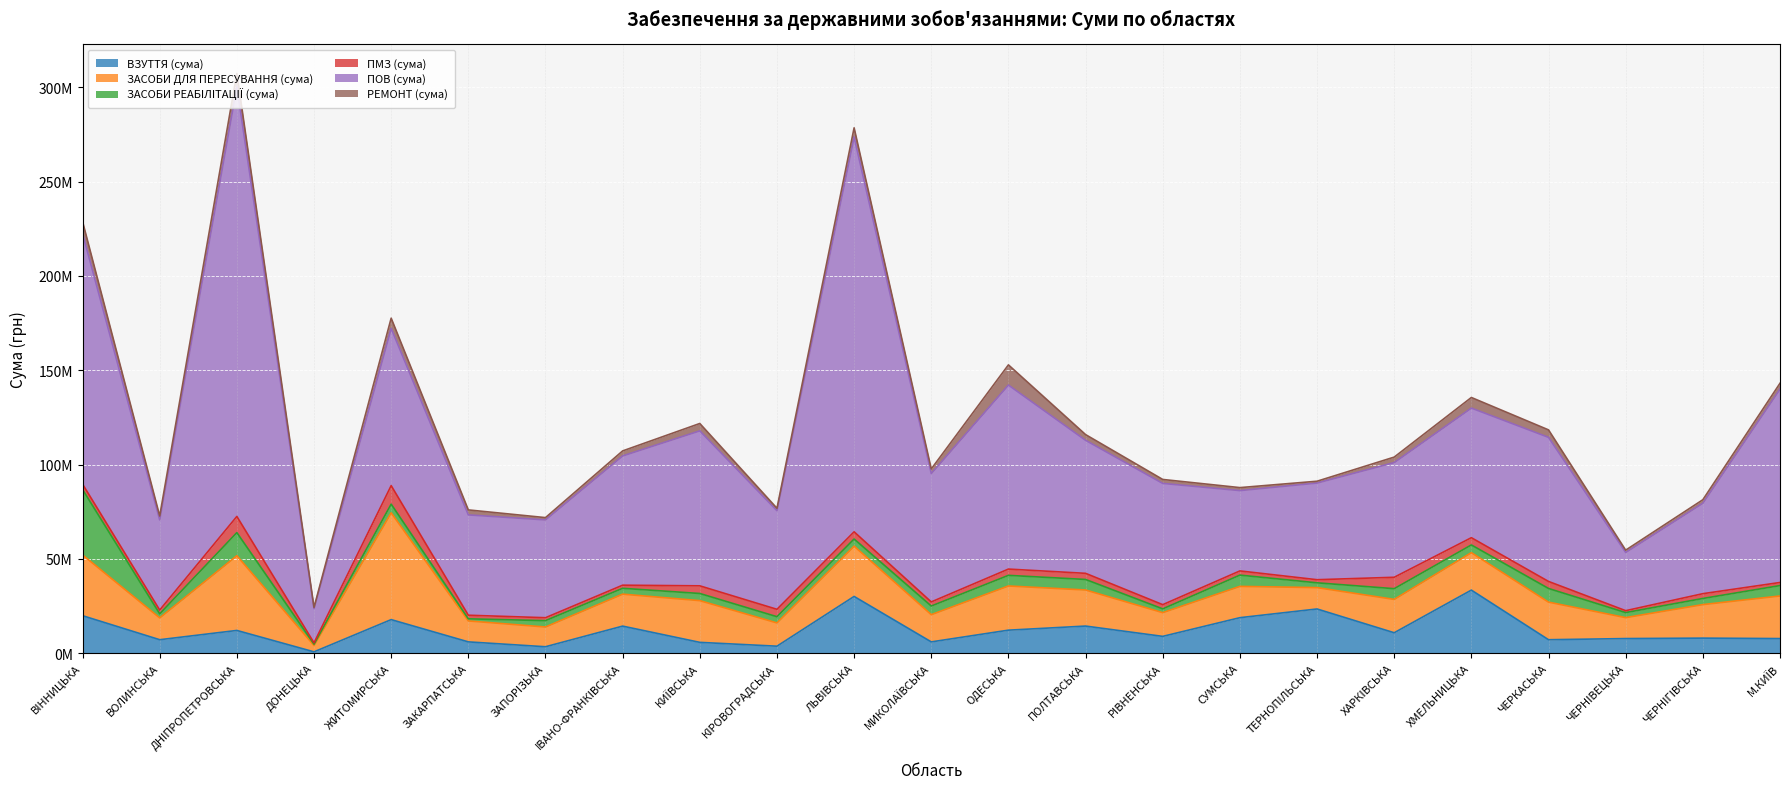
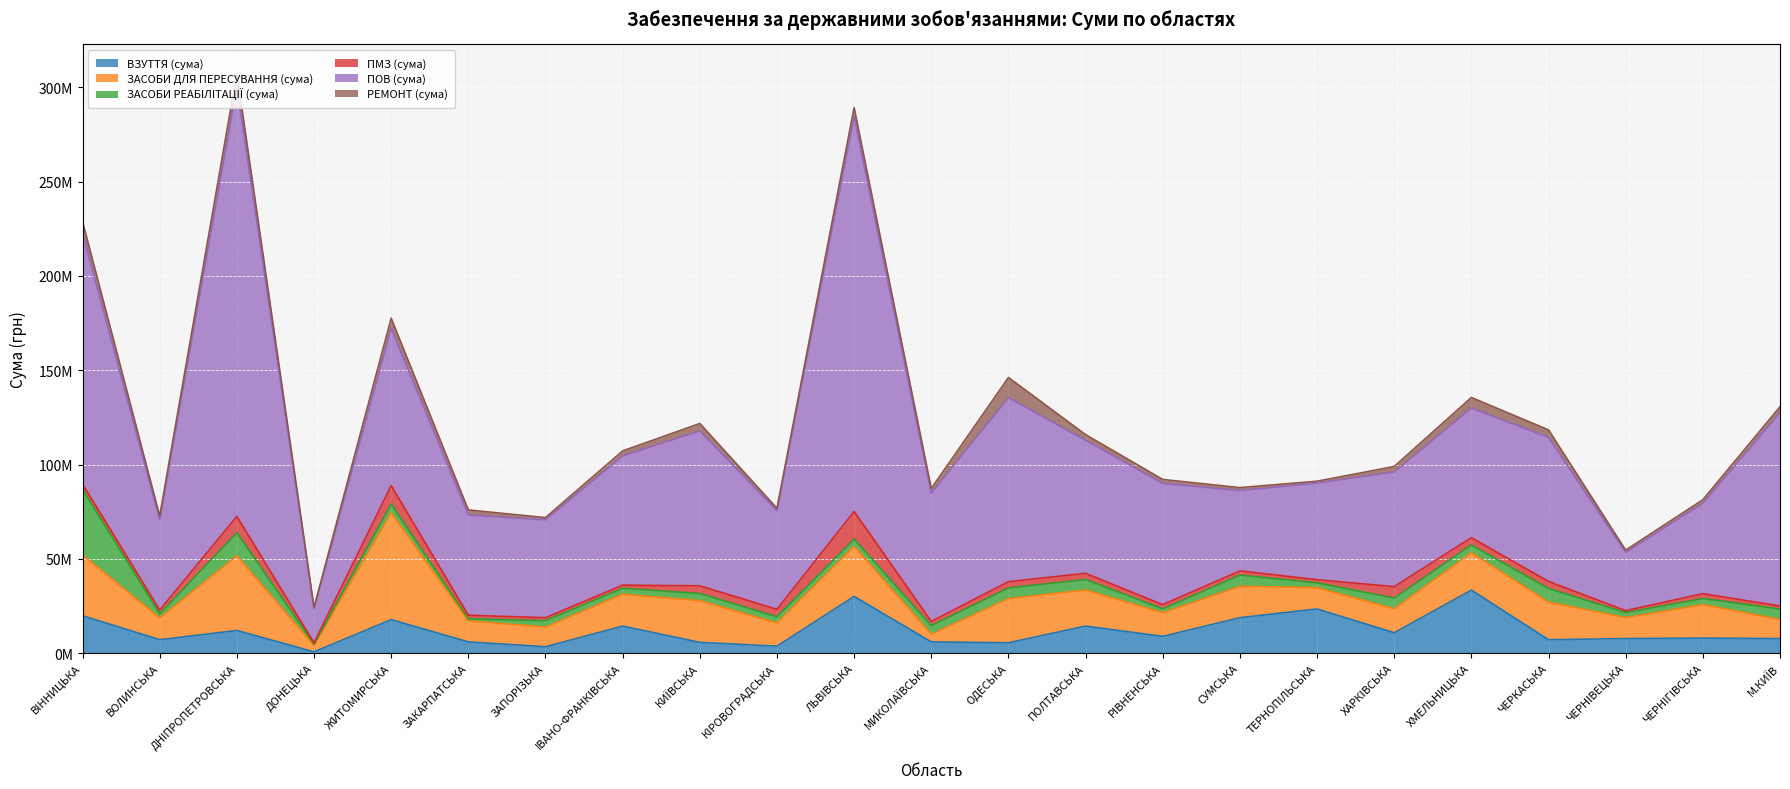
ПМЗ (сума), ЛЬВІВСЬКА: 4000000 -> 15000000
ЗАСОБИ ДЛЯ ПЕРЕСУВАННЯ (сума), МИКОЛАЇВСЬКА: 14000000 -> 4000000
ВЗУТТЯ (сума), ОДЕСЬКА: 12000000 -> 6000000
ЗАСОБИ ДЛЯ ПЕРЕСУВАННЯ (сума), ХАРКІВСЬКА: 18000000 -> 13000000
ЗАСОБИ ДЛЯ ПЕРЕСУВАННЯ (сума), М.КИЇВ: 23000000 -> 10000000
